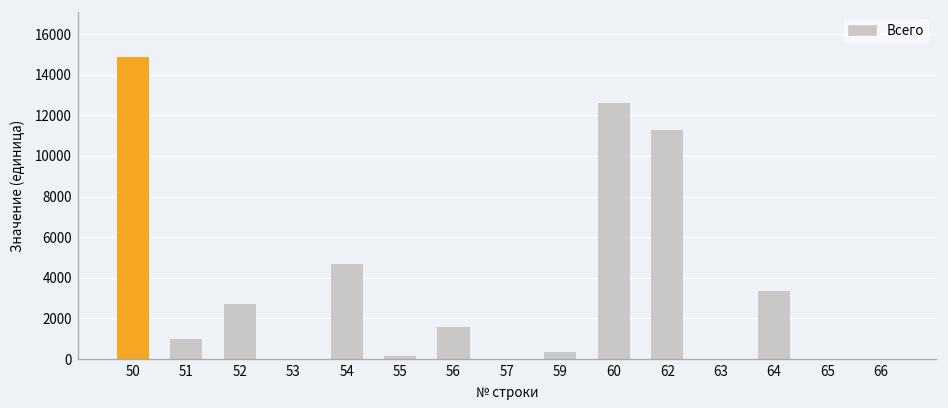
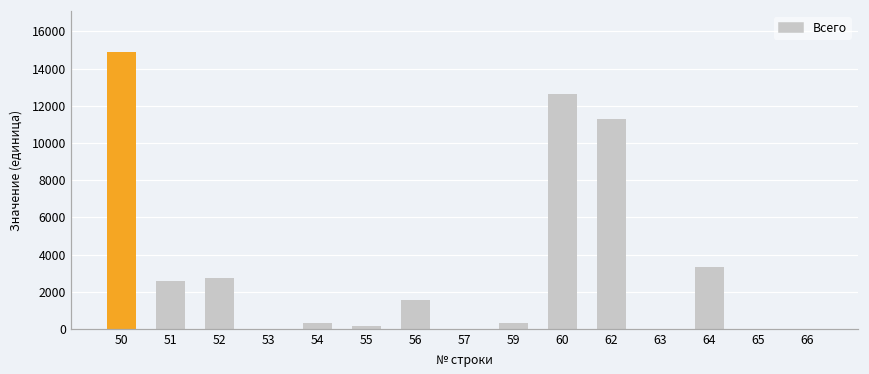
51: 1000 -> 2600
54: 4700 -> 300
